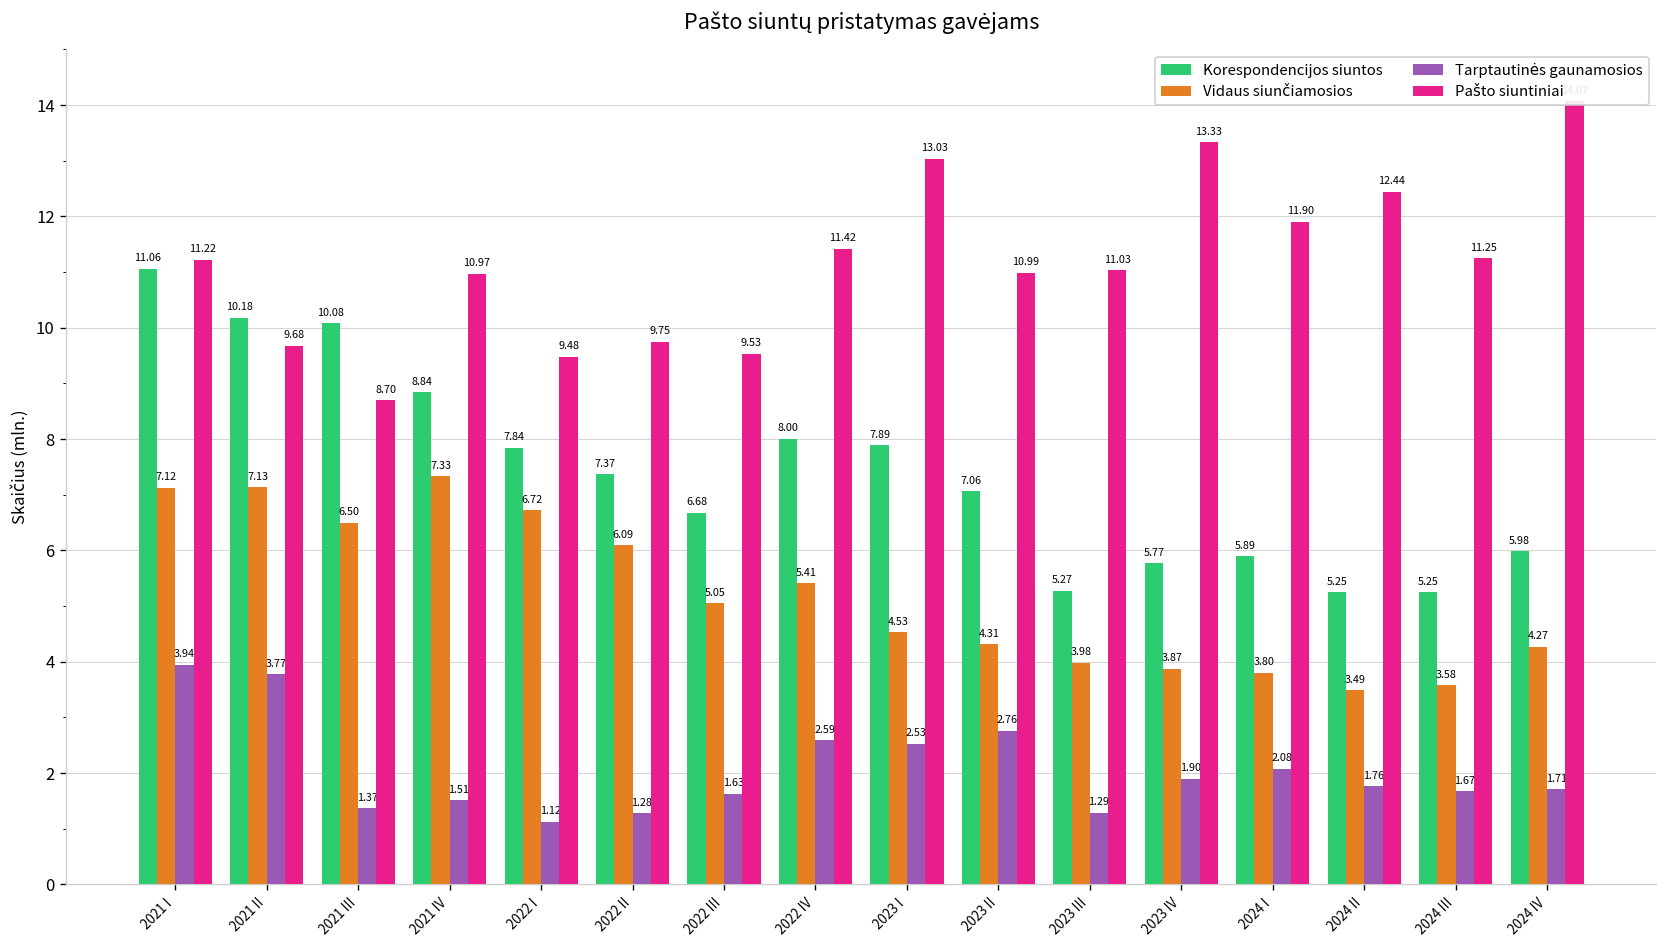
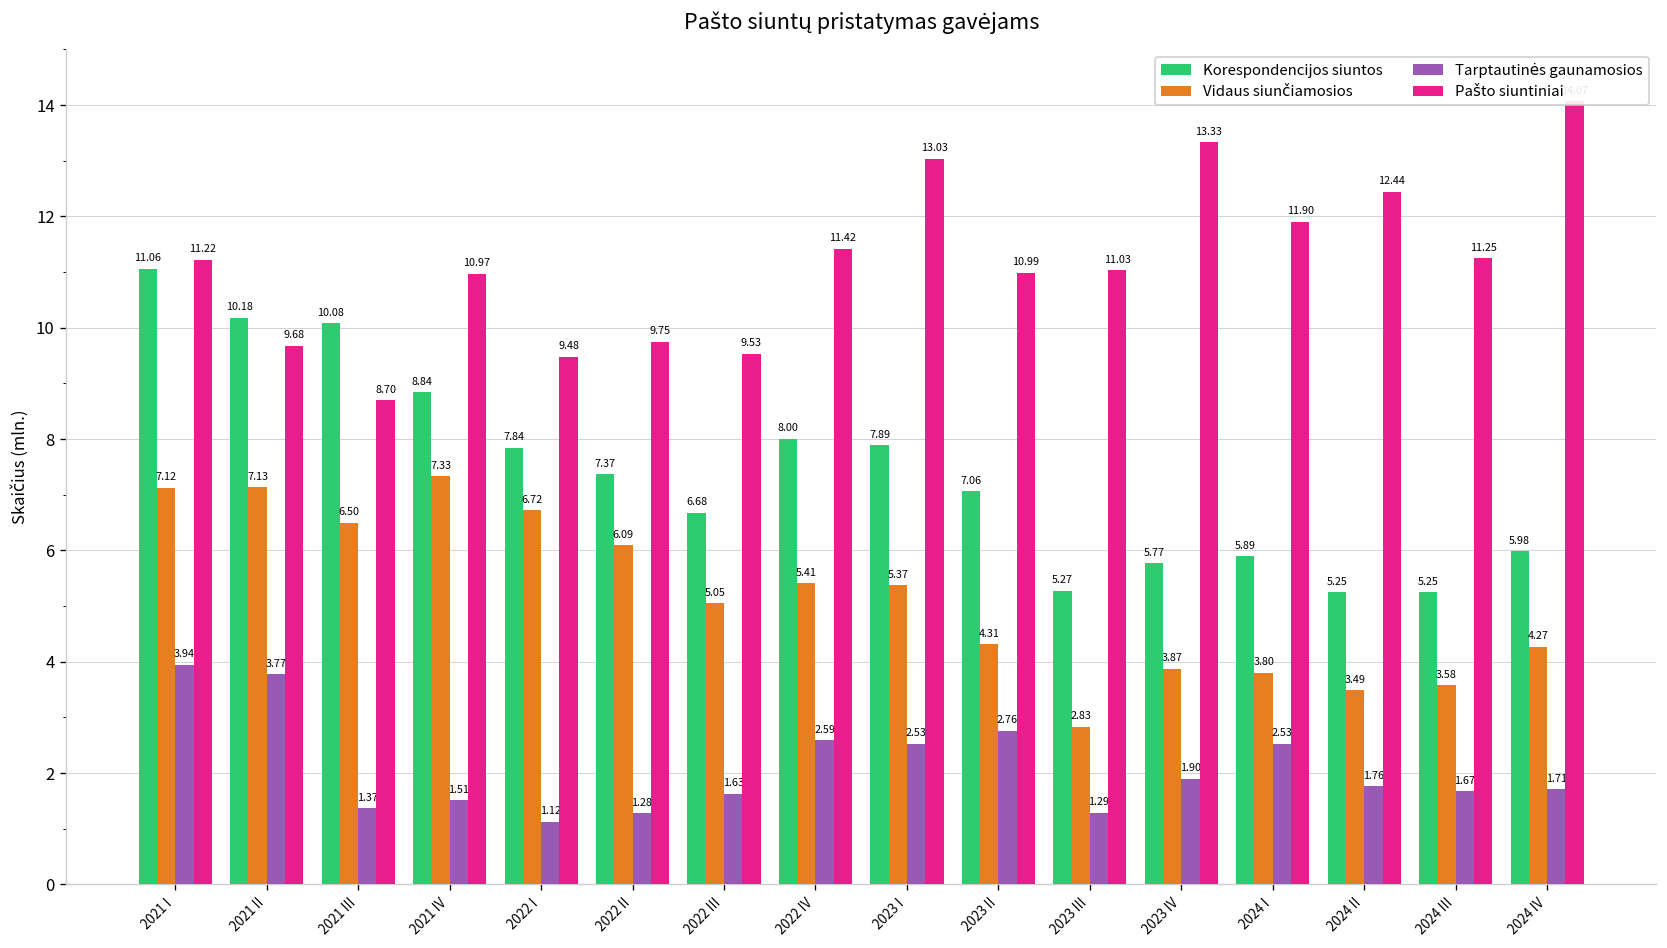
Vidaus siunčiamosios, 2023 I: 4.53 -> 5.37
Vidaus siunčiamosios, 2023 III: 3.98 -> 2.83
Tarptautinės gaunamosios, 2024 I: 2.08 -> 2.53
